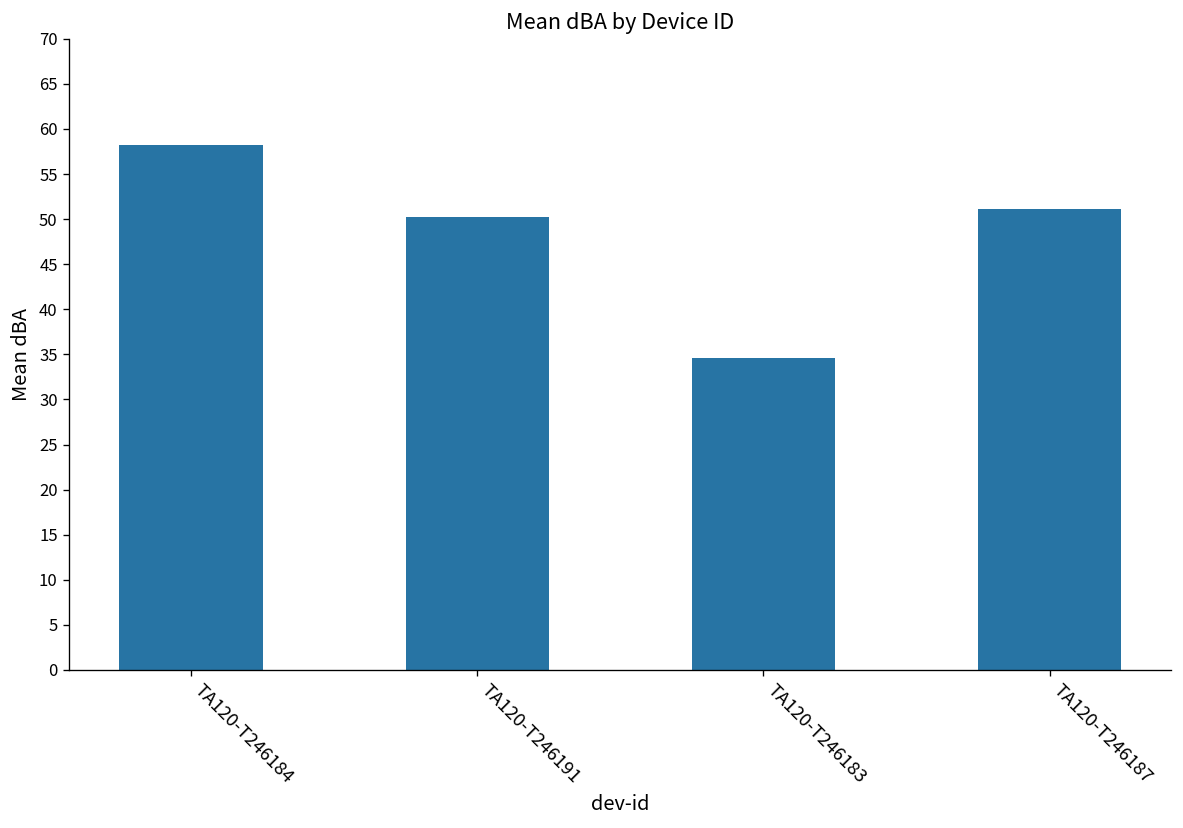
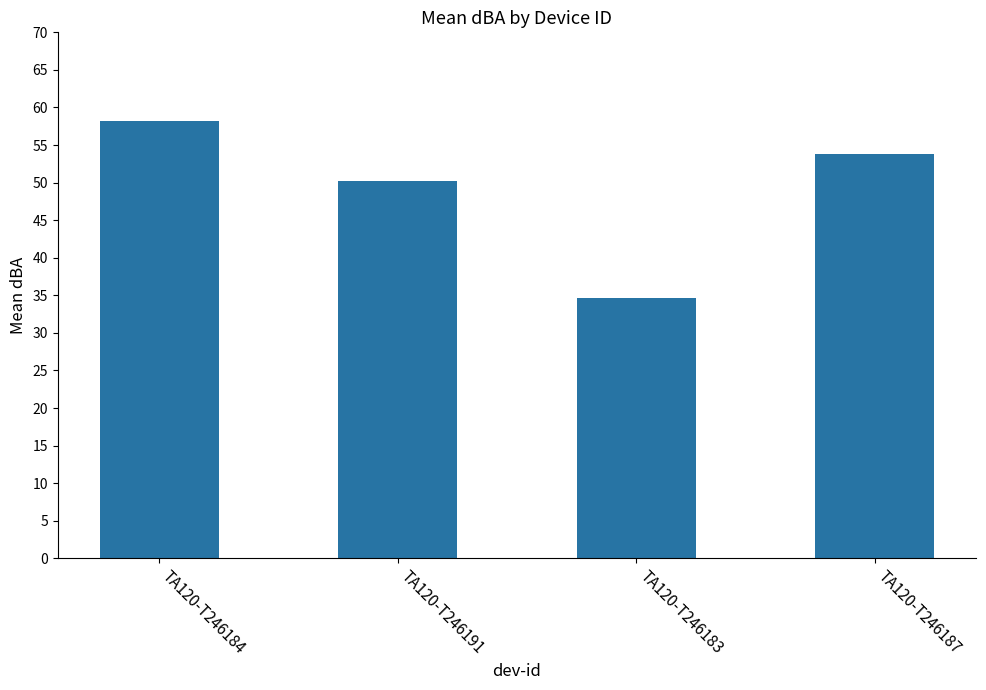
TA120-T246187: 51 -> 54
